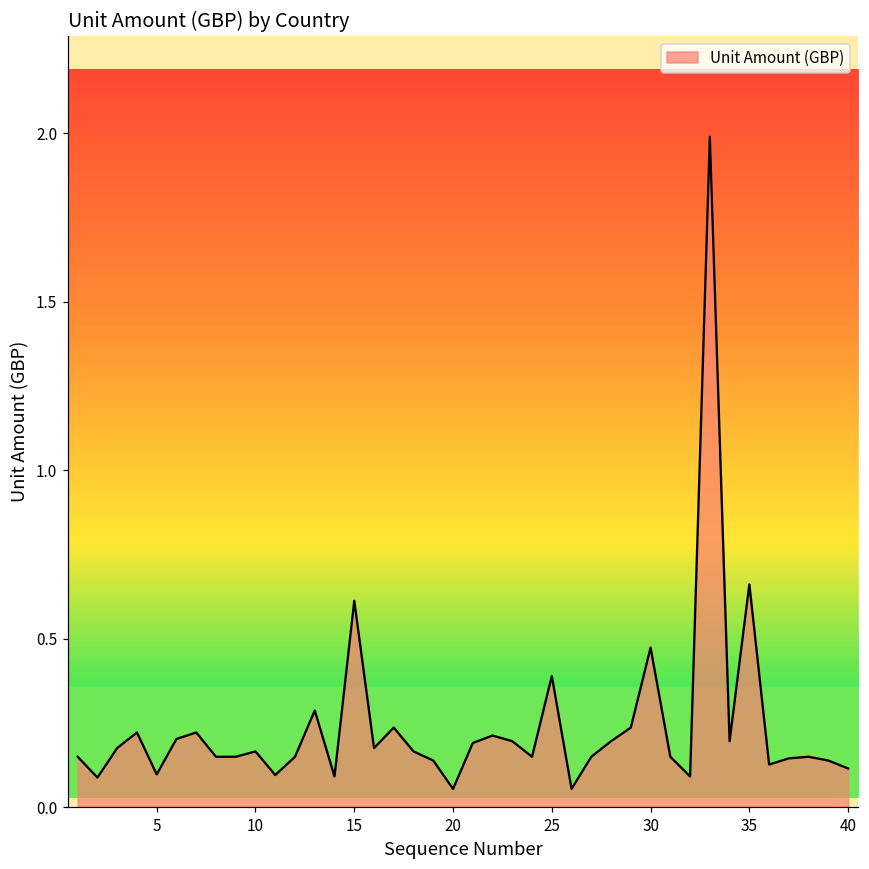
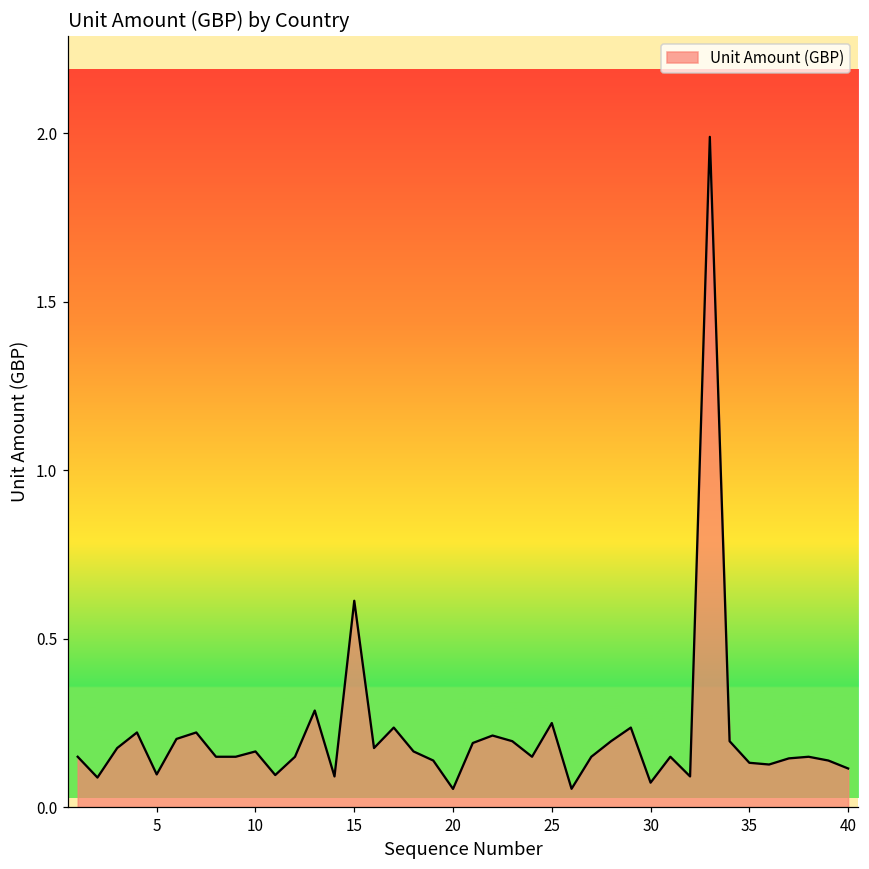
25: 0.39 -> 0.25
30: 0.47 -> 0.07
35: 0.66 -> 0.13
